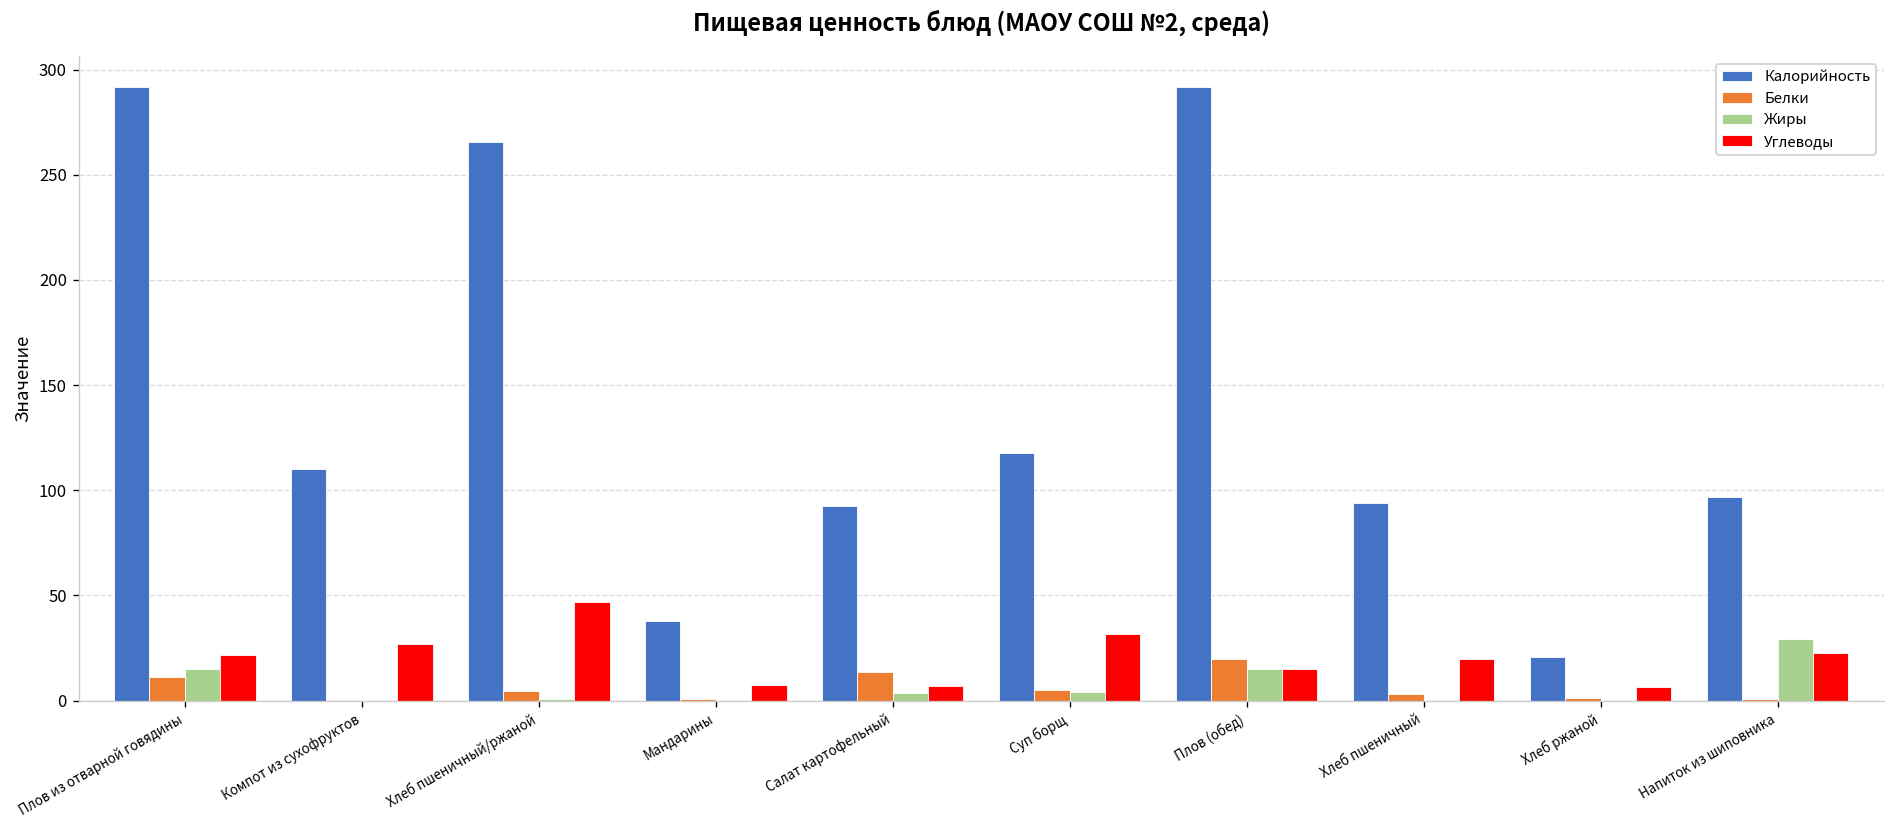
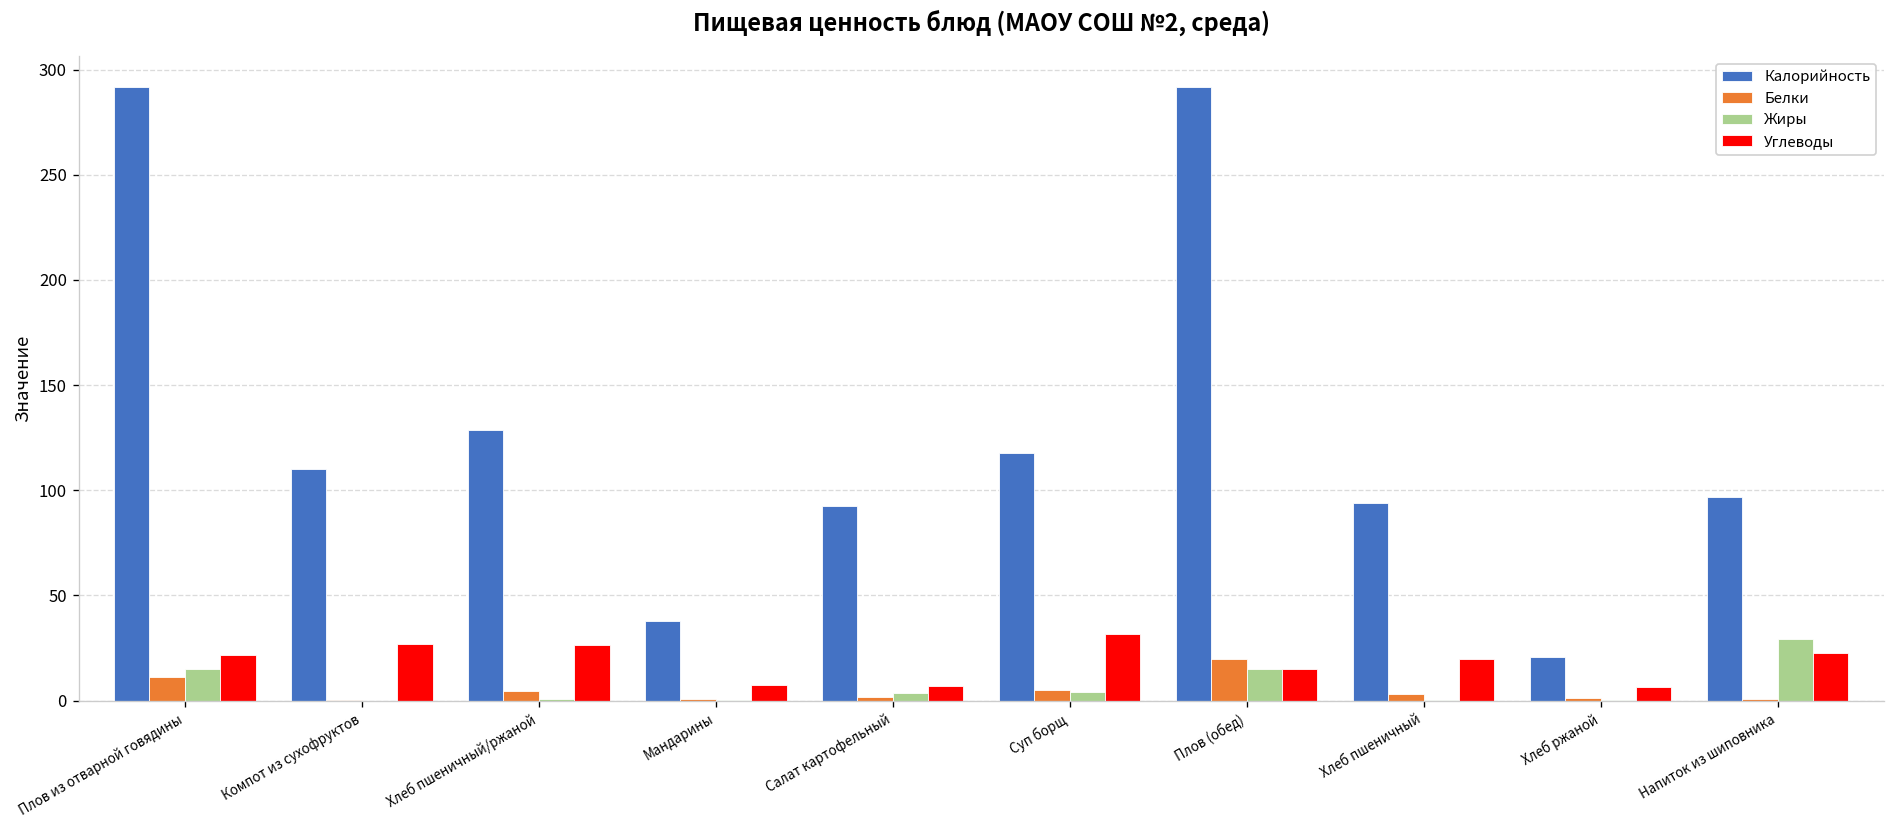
Калорийность, Хлеб пшеничный/ржаной: 266 -> 129
Углеводы, Хлеб пшеничный/ржаной: 47 -> 26
Белки, Салат картофельный: 13 -> 2
